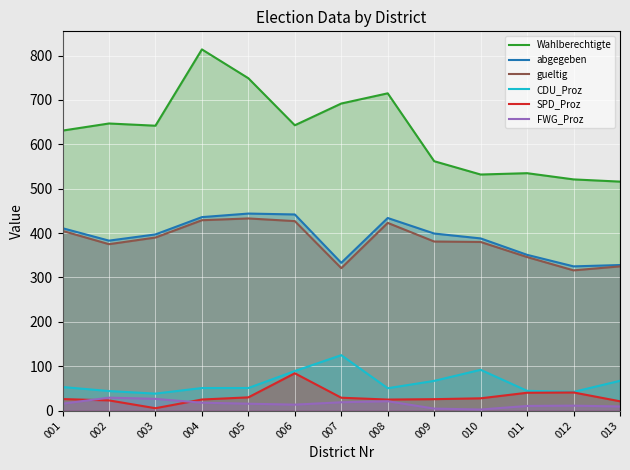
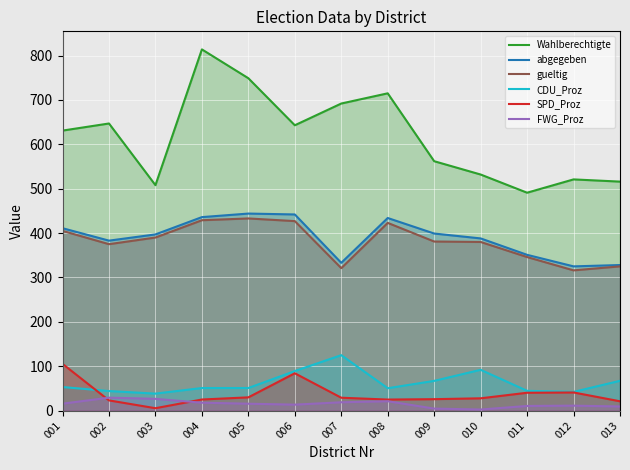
SPD_Proz, 001: 30 -> 110
Wahlberechtigte, 003: 640 -> 510
Wahlberechtigte, 011: 540 -> 490
